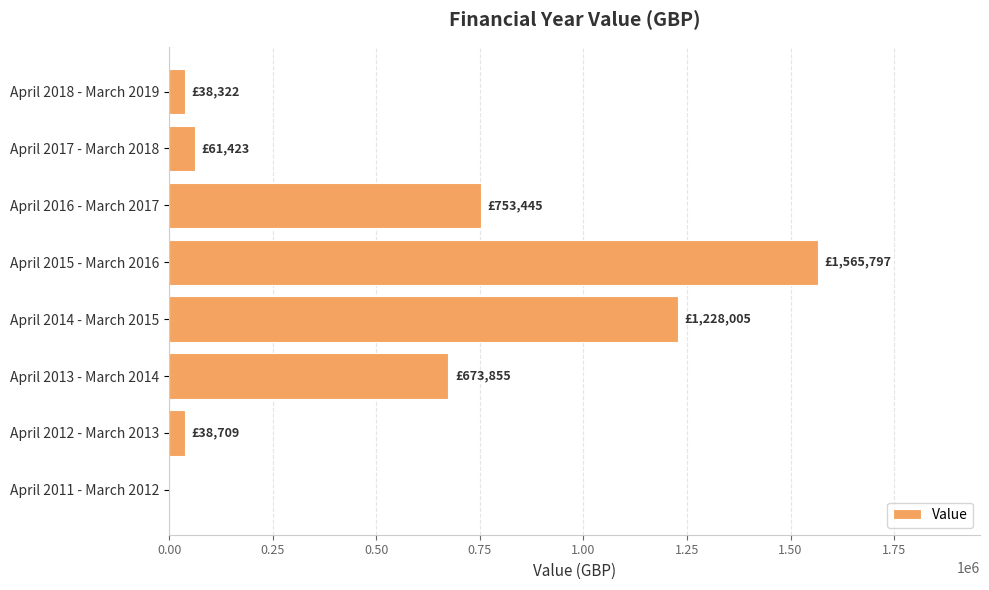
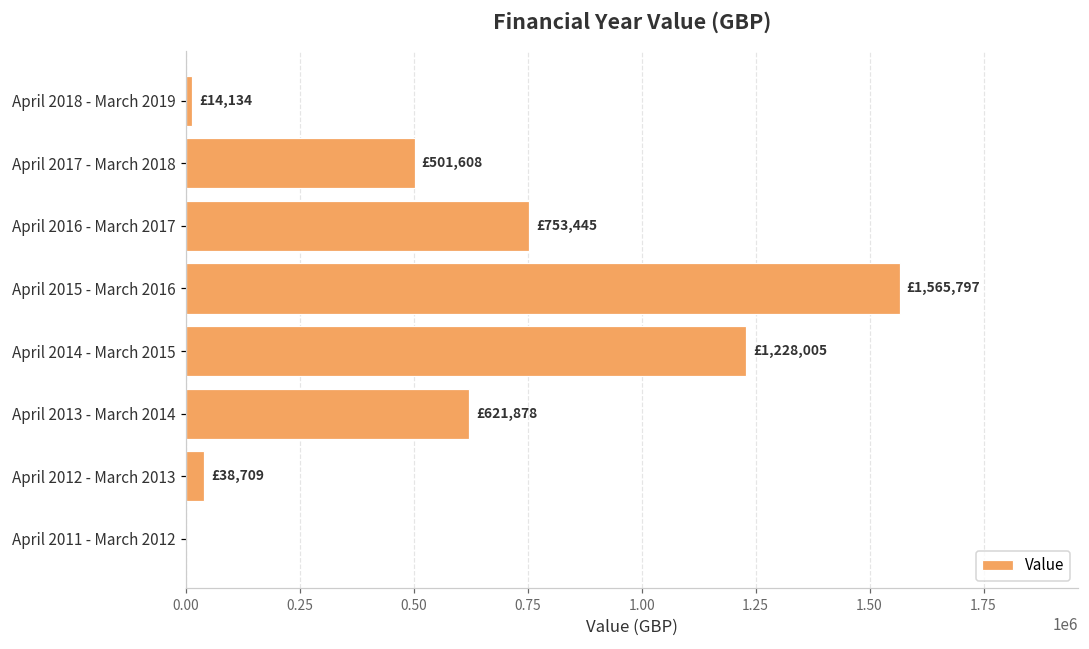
April 2018 - March 2019: £38,322 -> £14,134
April 2017 - March 2018: £61,423 -> £501,608
April 2013 - March 2014: £673,855 -> £621,878
